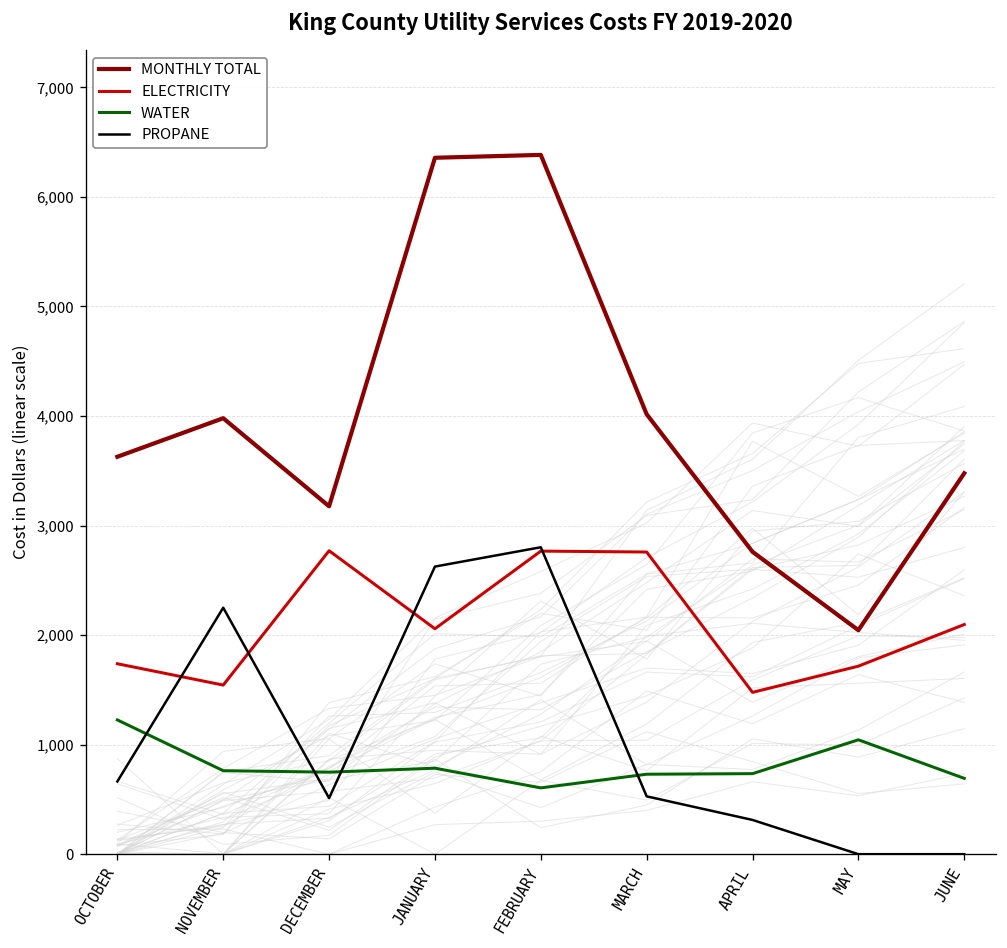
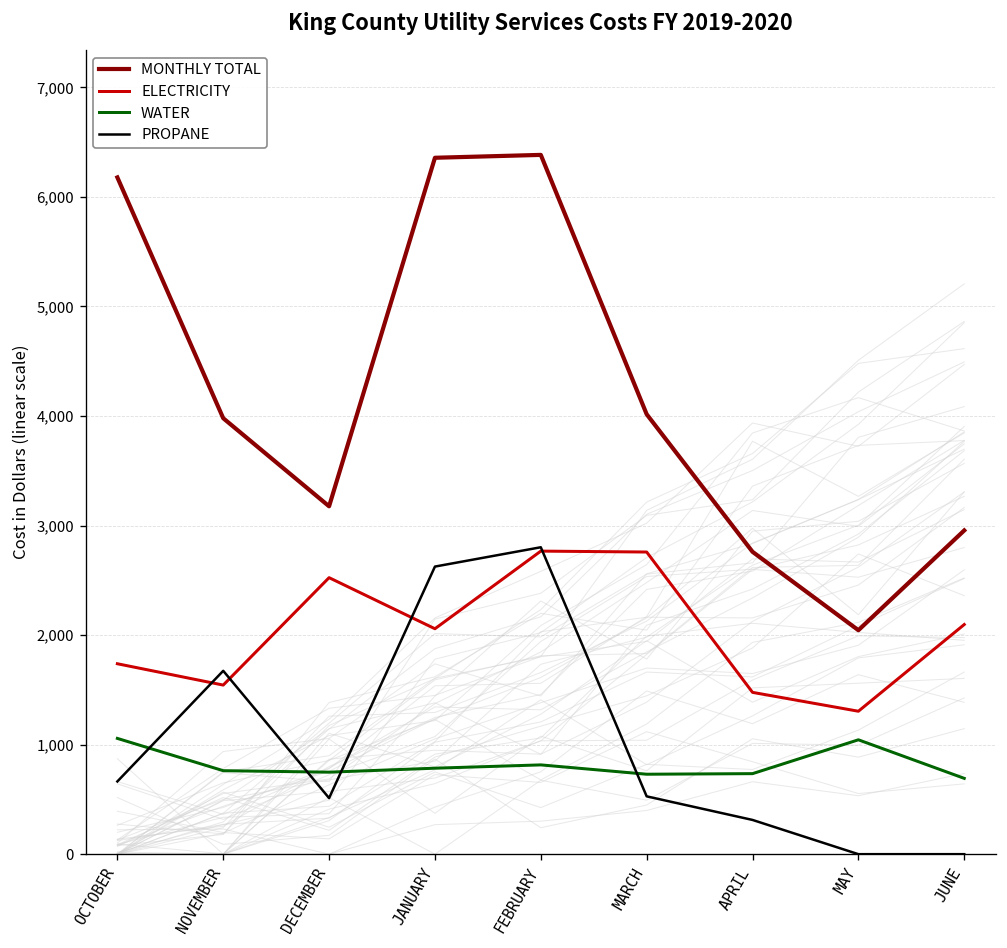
MONTHLY TOTAL, OCTOBER: 3,600 -> 6,200
WATER, OCTOBER: 1,200 -> 1,100
PROPANE, NOVEMBER: 2,300 -> 1,700
ELECTRICITY, DECEMBER: 2,800 -> 2,500
WATER, FEBRUARY: 600 -> 800
ELECTRICITY, MAY: 1,700 -> 1,300
MONTHLY TOTAL, JUNE: 3,500 -> 3,000
